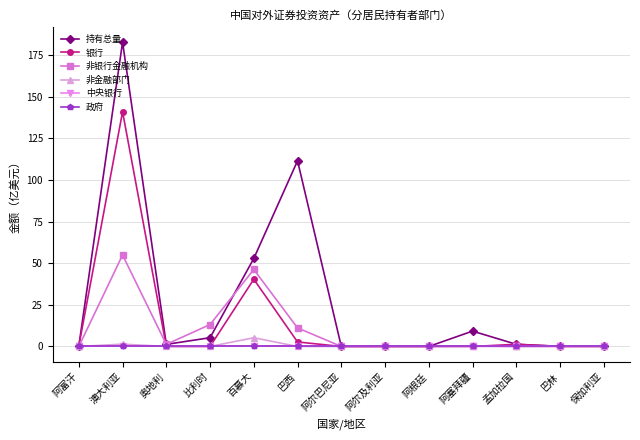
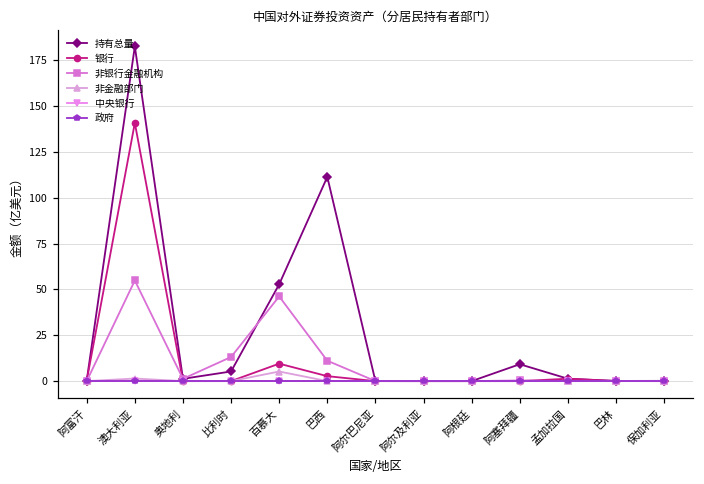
银行, 百慕大: 40 -> 10
